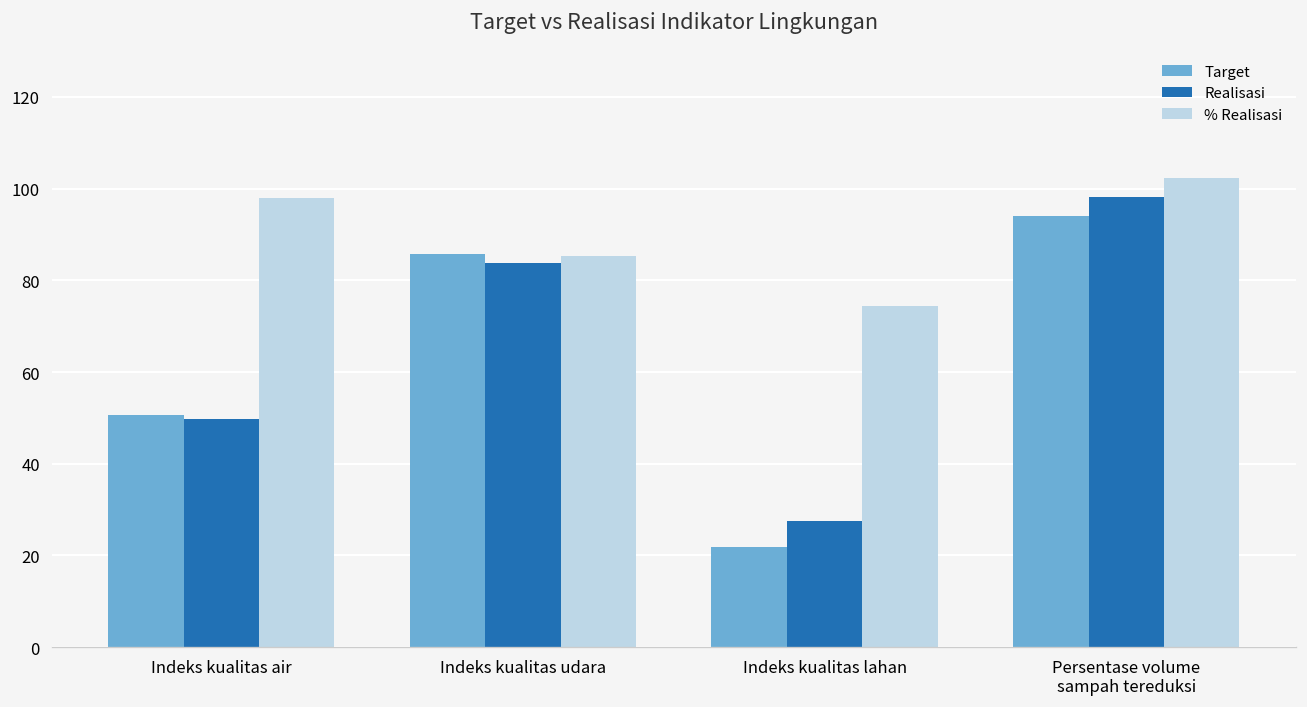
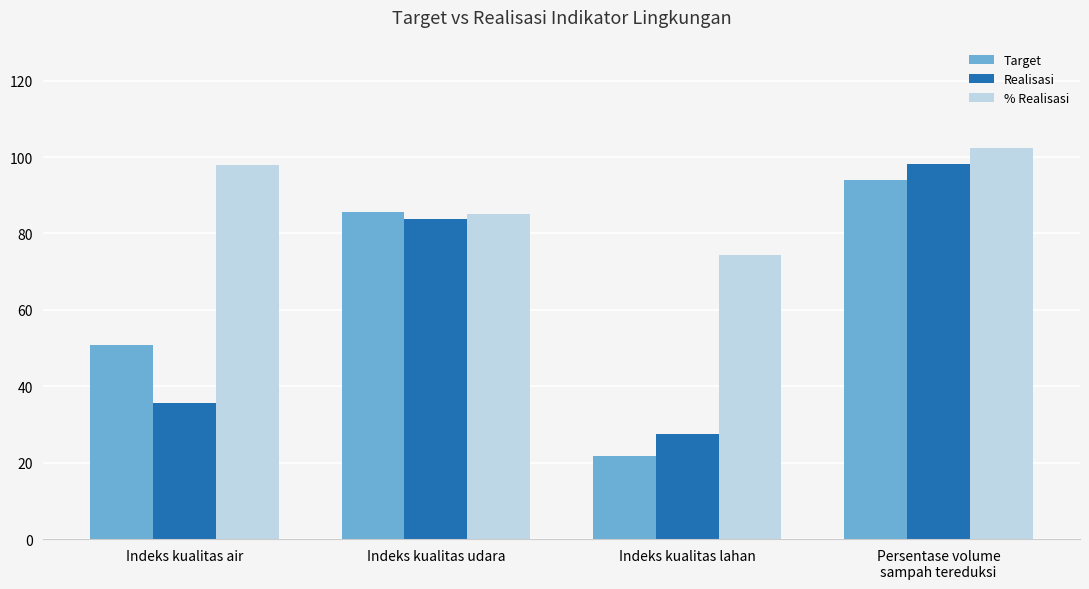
Realisasi, Indeks kualitas air: 50 -> 36
